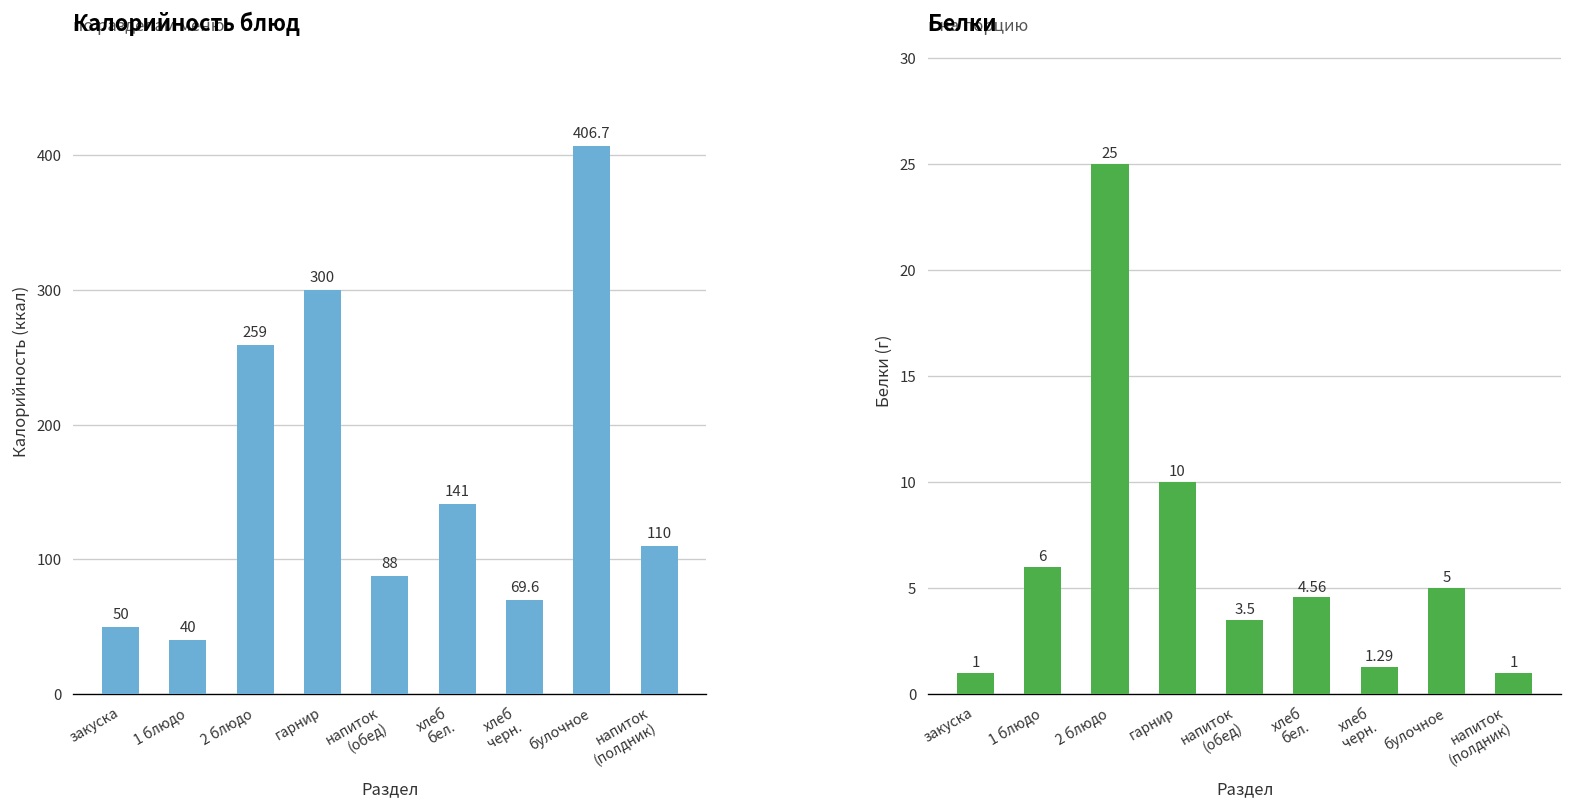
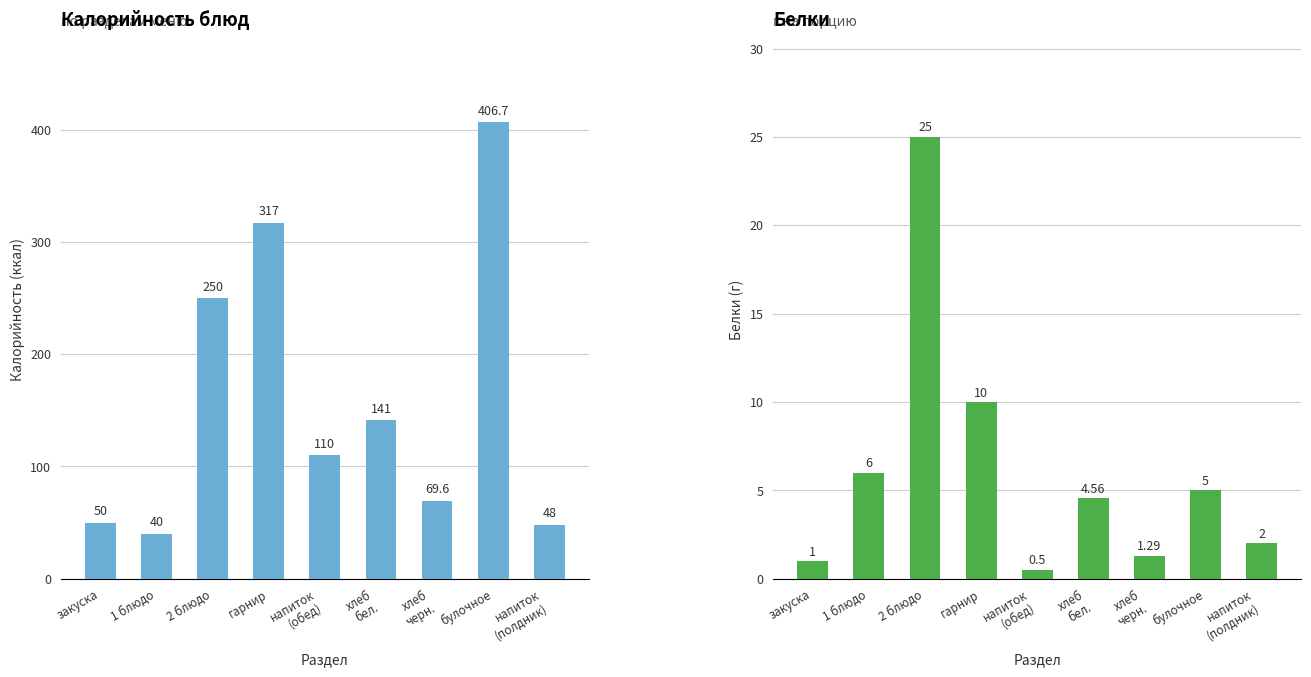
Калорийность блюд, 2 блюдо: 259 -> 250
Калорийность блюд, гарнир: 300 -> 317
Калорийность блюд, напиток (обед): 88 -> 110
Калорийность блюд, напиток (полдник): 110 -> 48
Белки, напиток (обед): 3.5 -> 0.5
Белки, напиток (полдник): 1 -> 2
